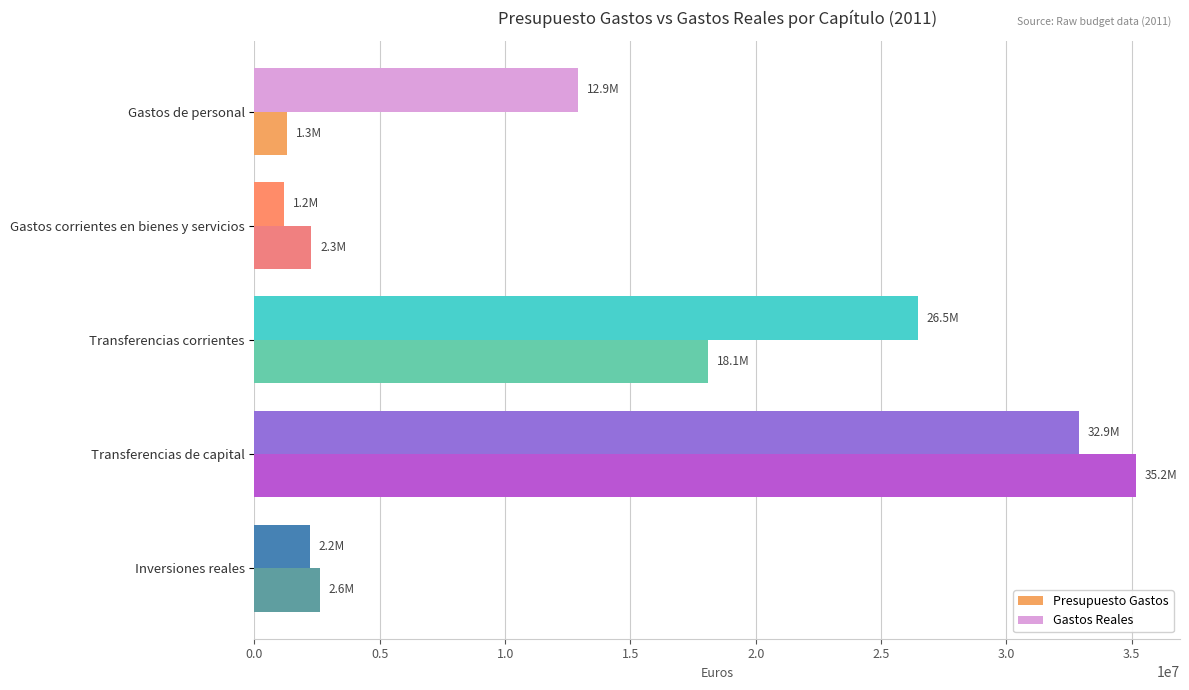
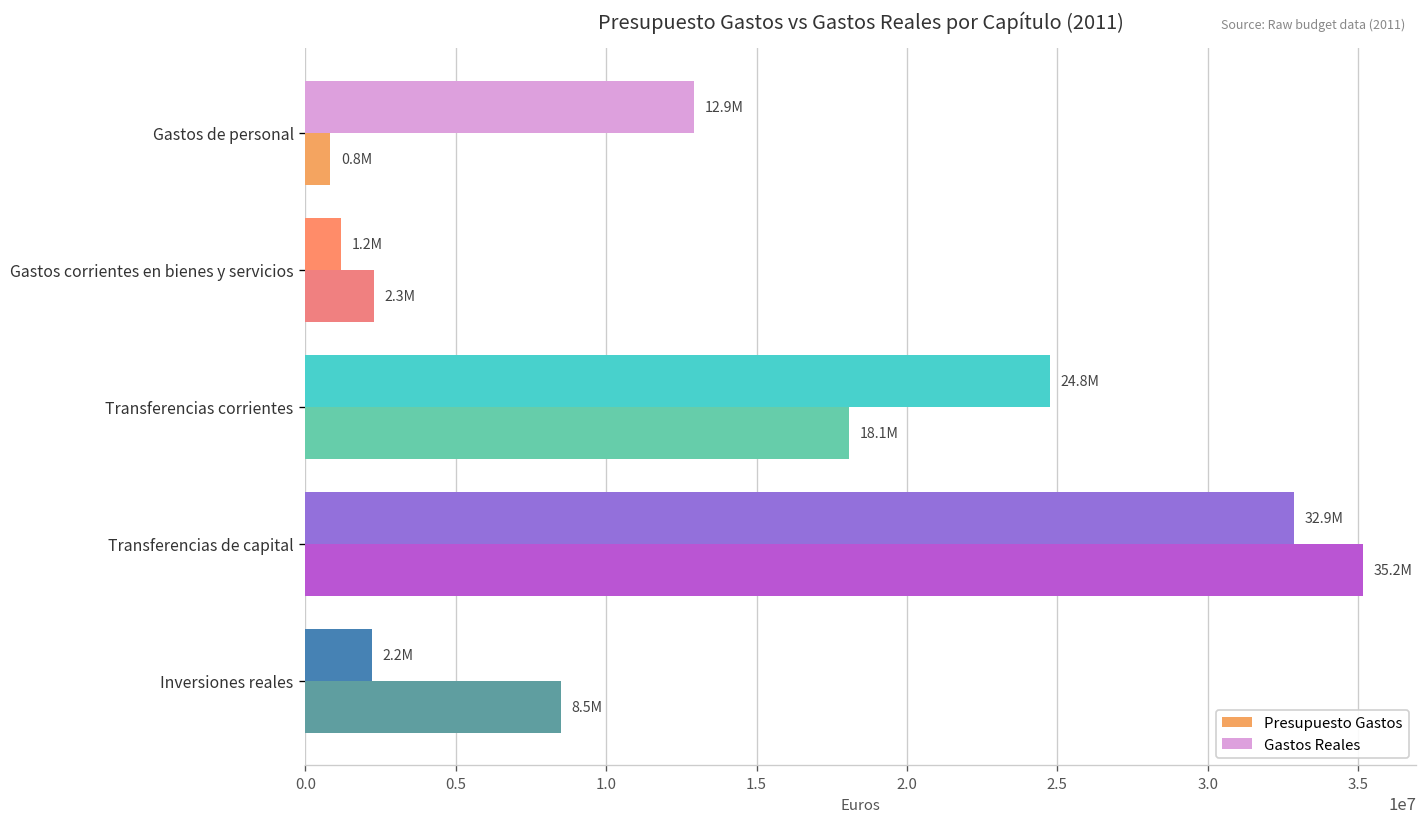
Presupuesto Gastos, Gastos de personal: 1.3M -> 0.8M
Gastos Reales, Transferencias corrientes: 26.5M -> 24.8M
Presupuesto Gastos, Inversiones reales: 2.6M -> 8.5M
